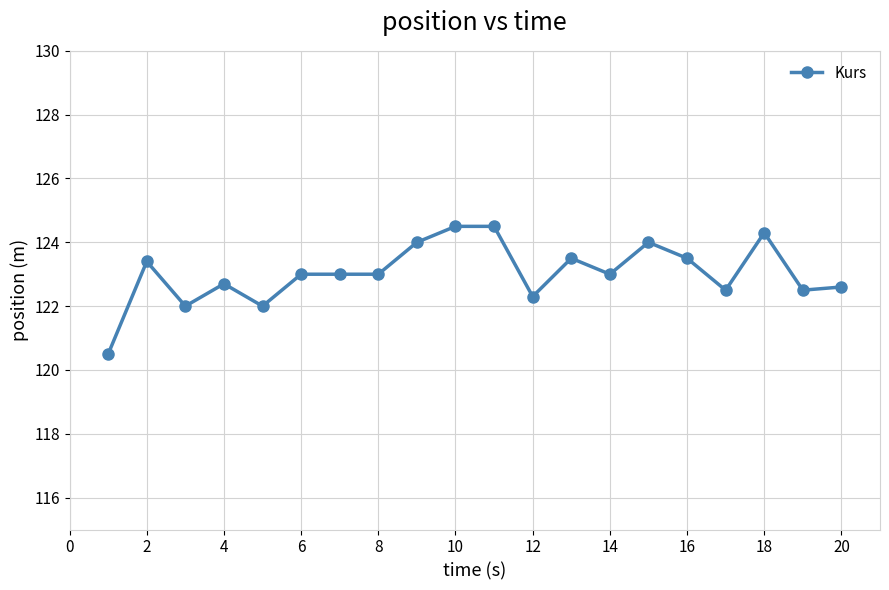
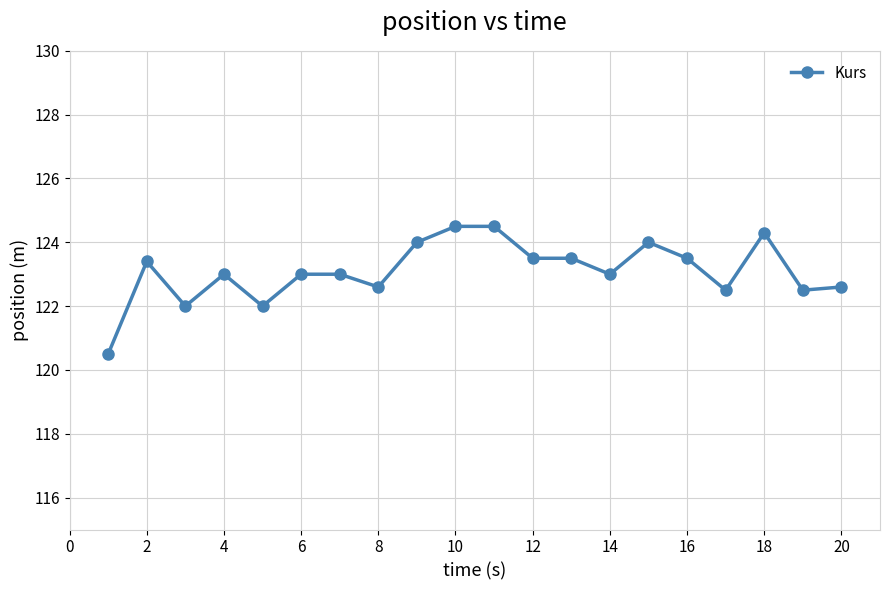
4: 122.7 -> 123.0
8: 123.0 -> 122.6
12: 122.3 -> 123.5
